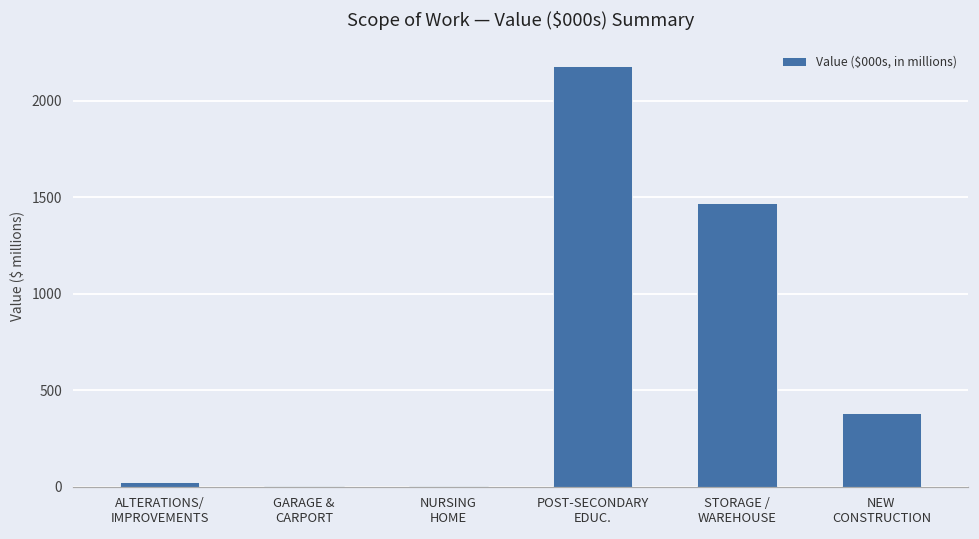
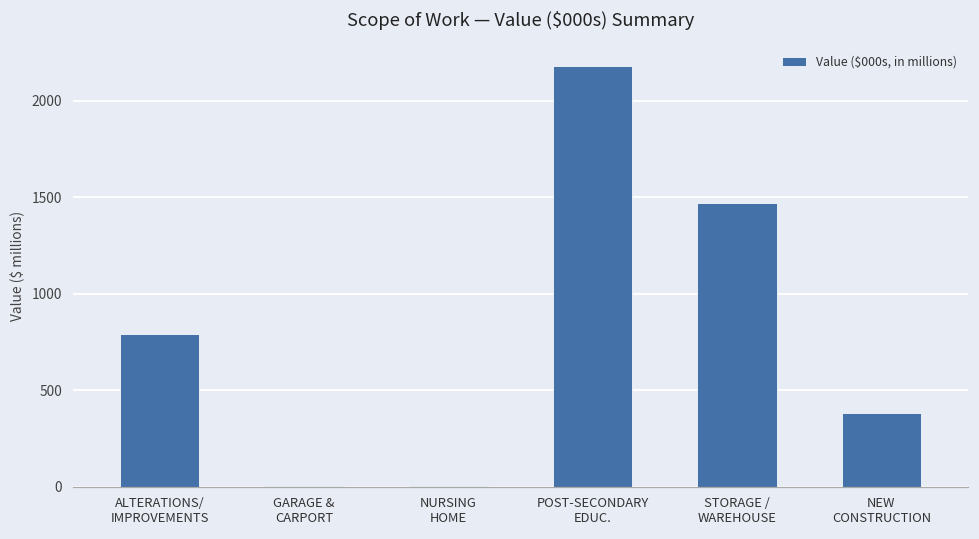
ALTERATIONS/ IMPROVEMENTS: 20 -> 790
